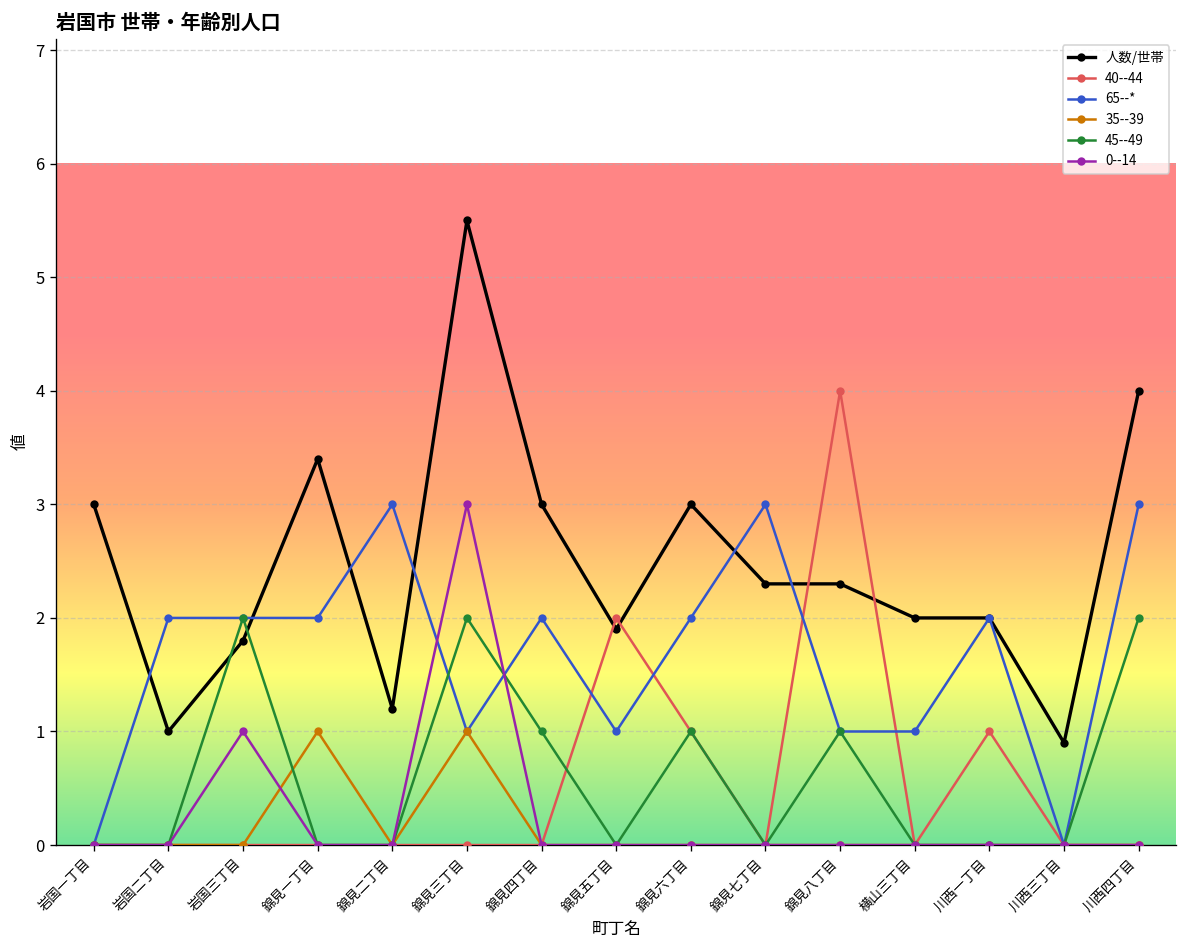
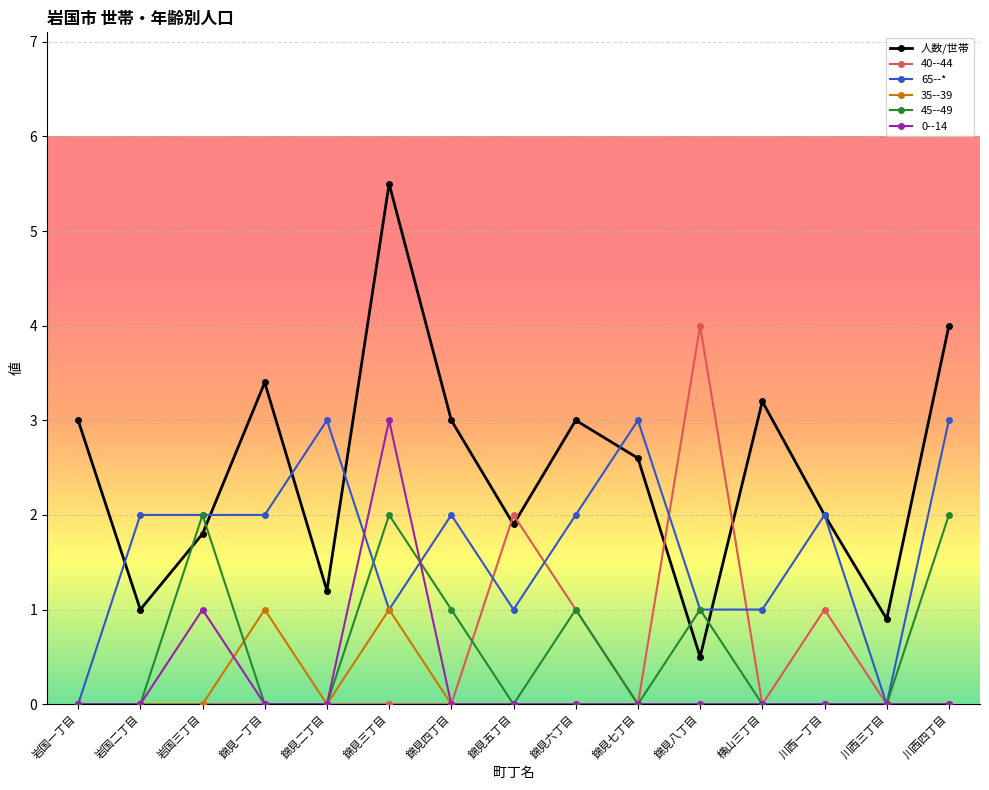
人数/世帯, 錦見七丁目: 2.3 -> 2.6
人数/世帯, 錦見八丁目: 2.3 -> 0.5
人数/世帯, 横山三丁目: 2.0 -> 3.2
